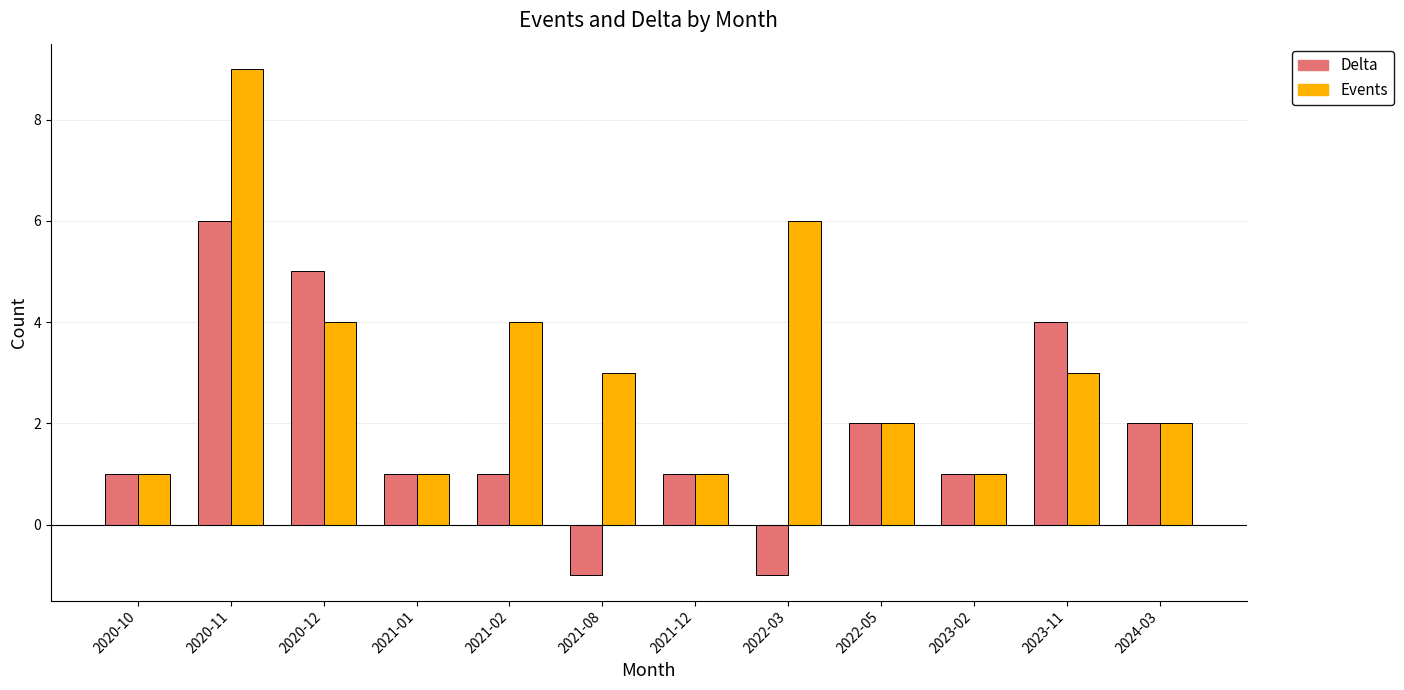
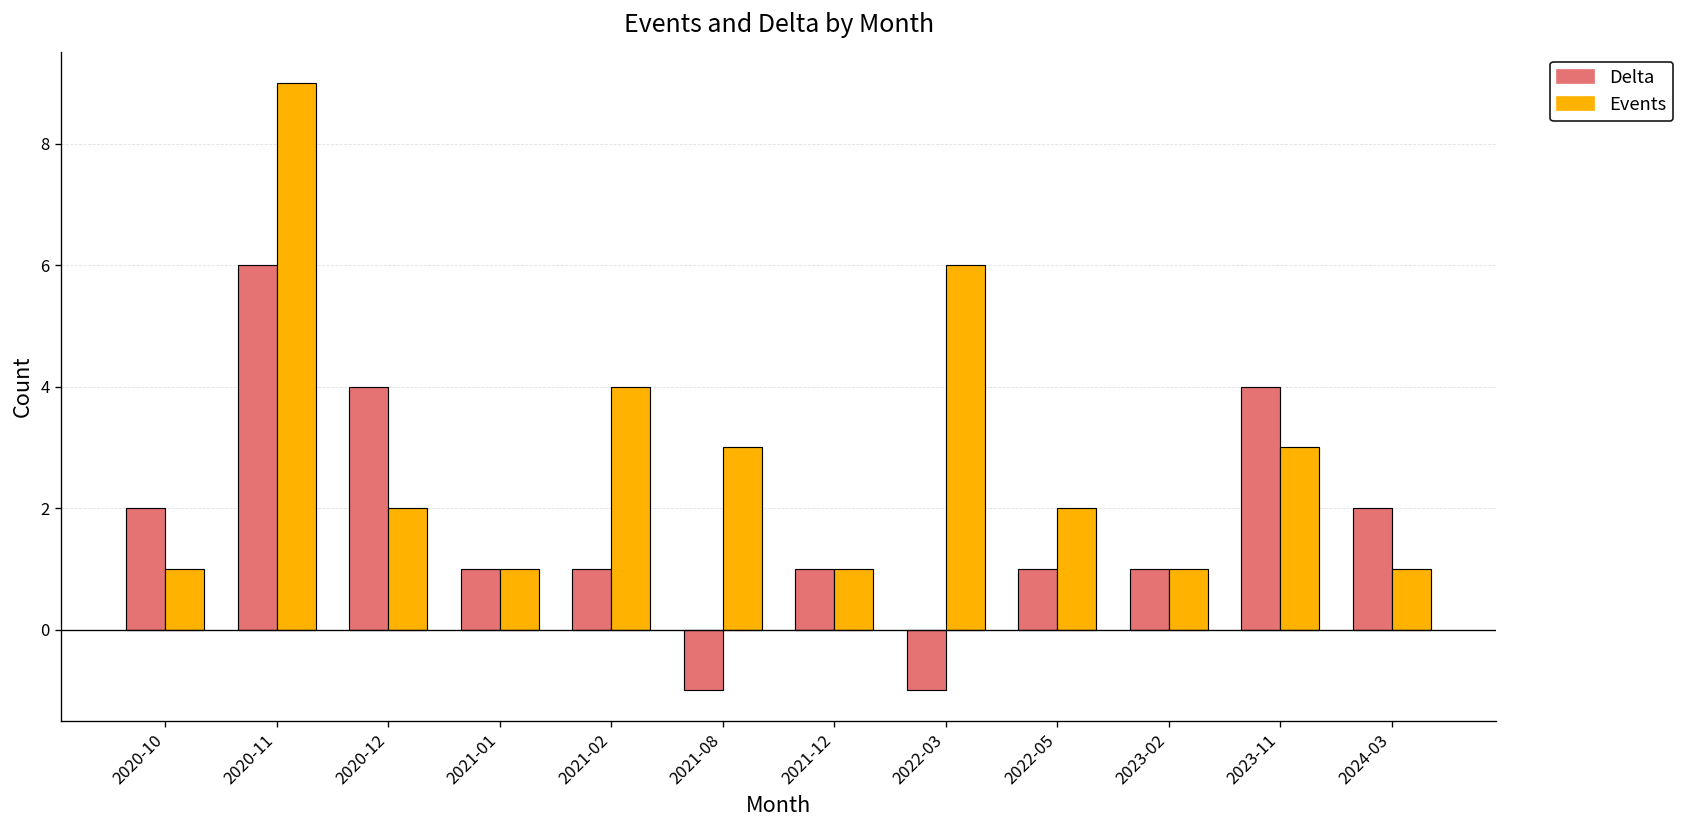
Delta, 2020-10: 1 -> 2
Delta, 2020-12: 5 -> 4
Events, 2020-12: 4 -> 2
Delta, 2022-05: 2 -> 1
Events, 2024-03: 2 -> 1
